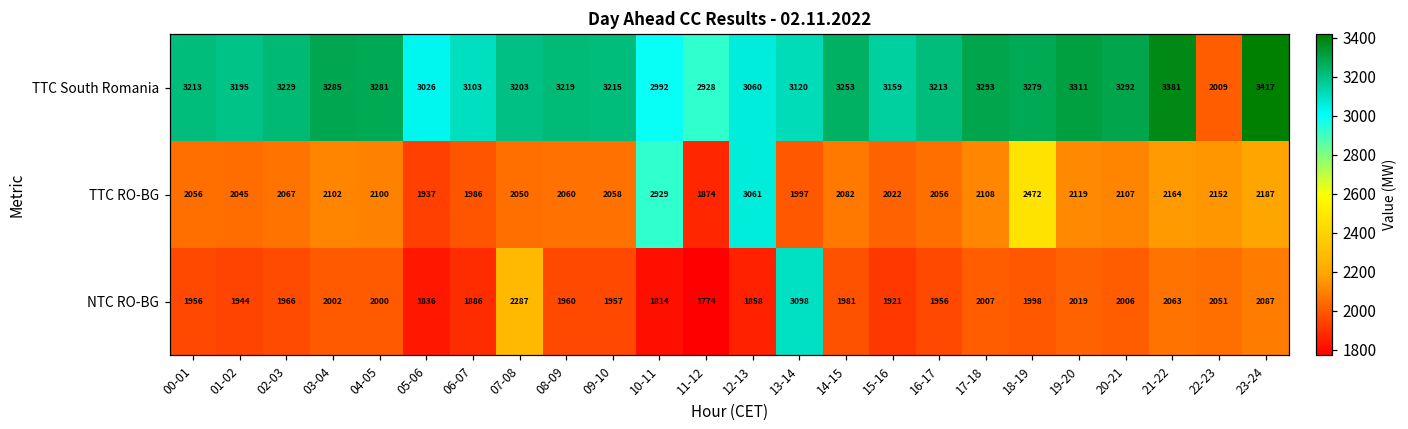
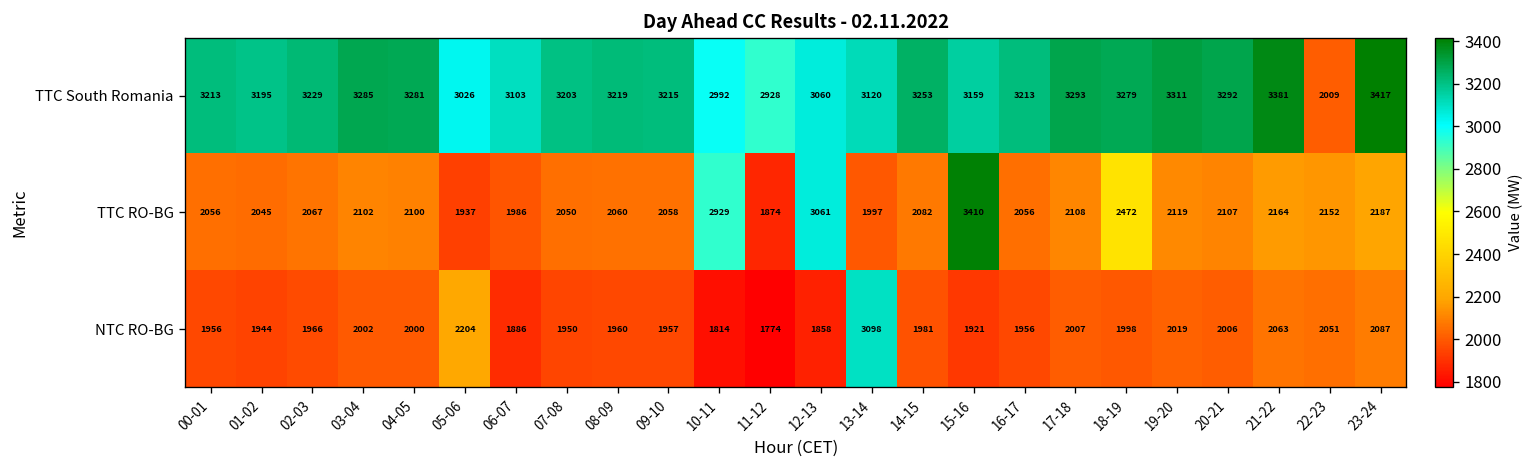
TTC RO-BG, 15-16: 2022 -> 3410
NTC RO-BG, 05-06: 1836 -> 2204
NTC RO-BG, 07-08: 2287 -> 1950
